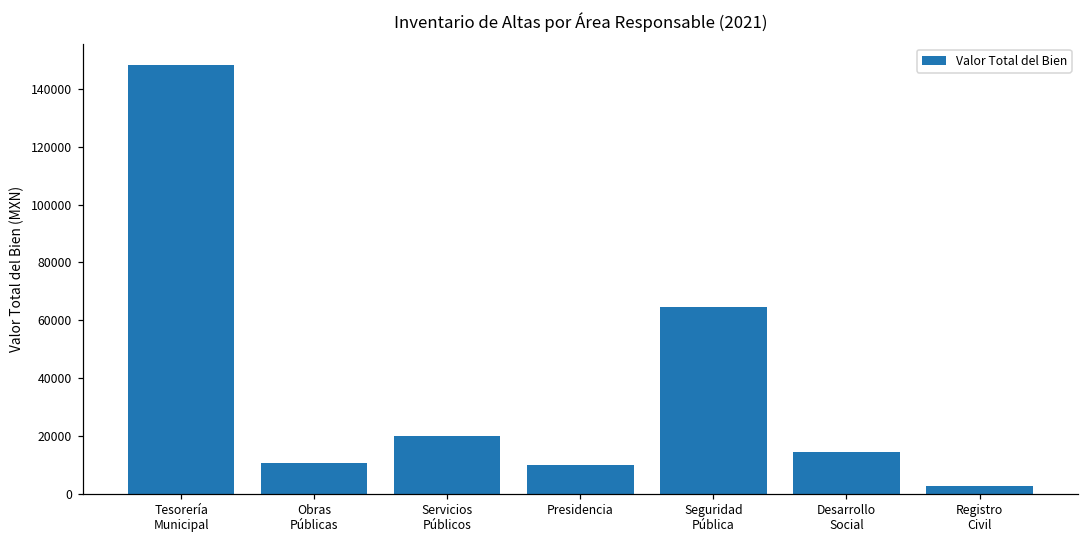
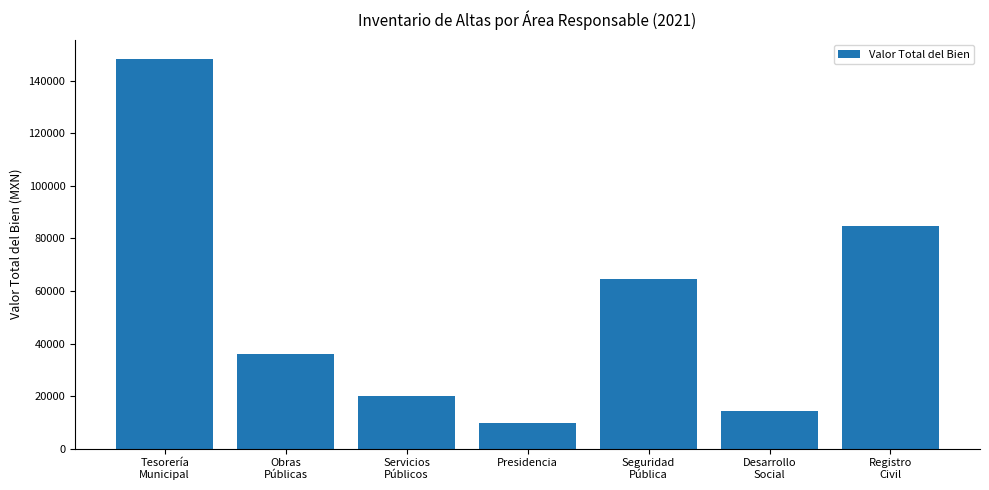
Obras Públicas: 11000 -> 36000
Registro Civil: 3000 -> 85000
